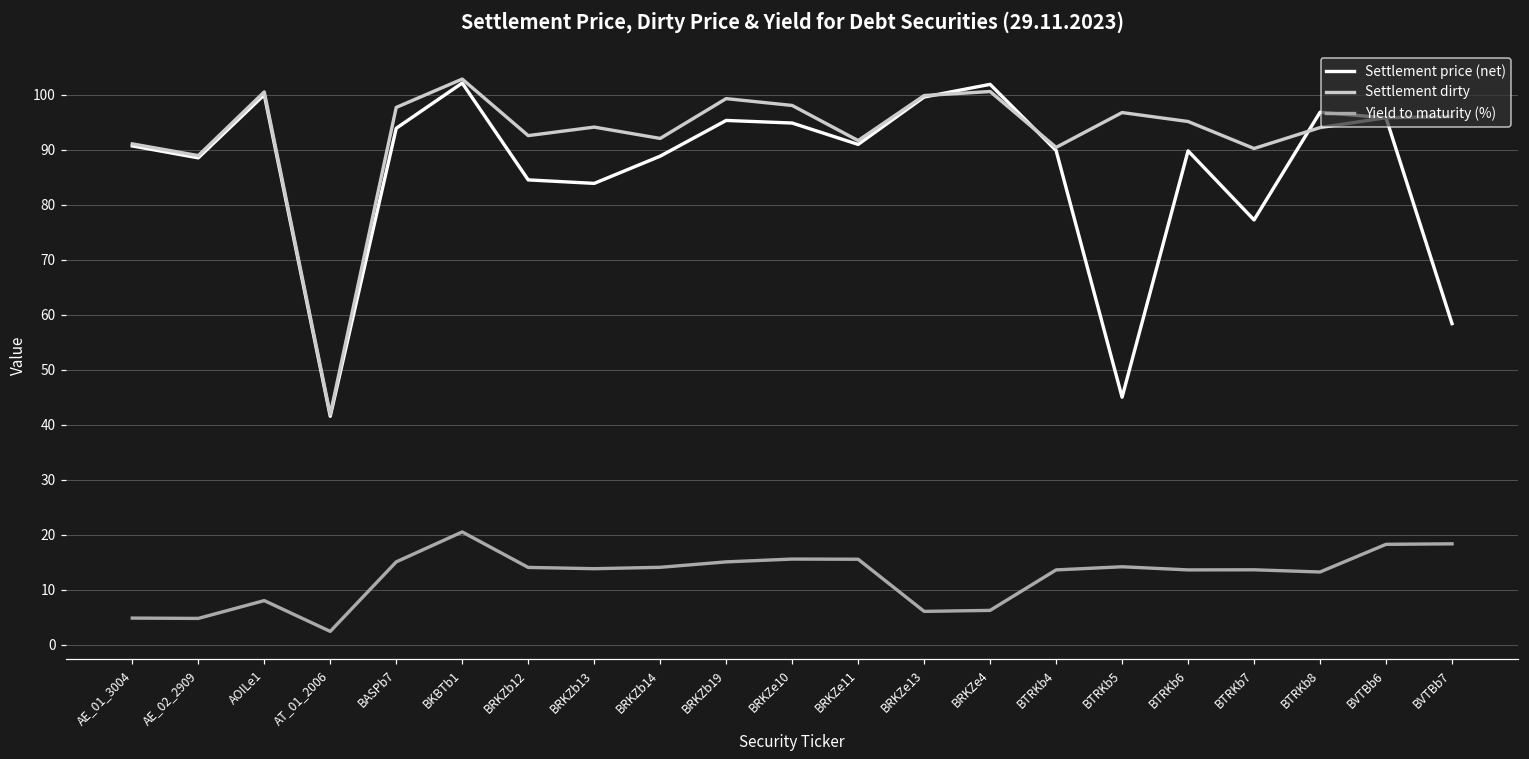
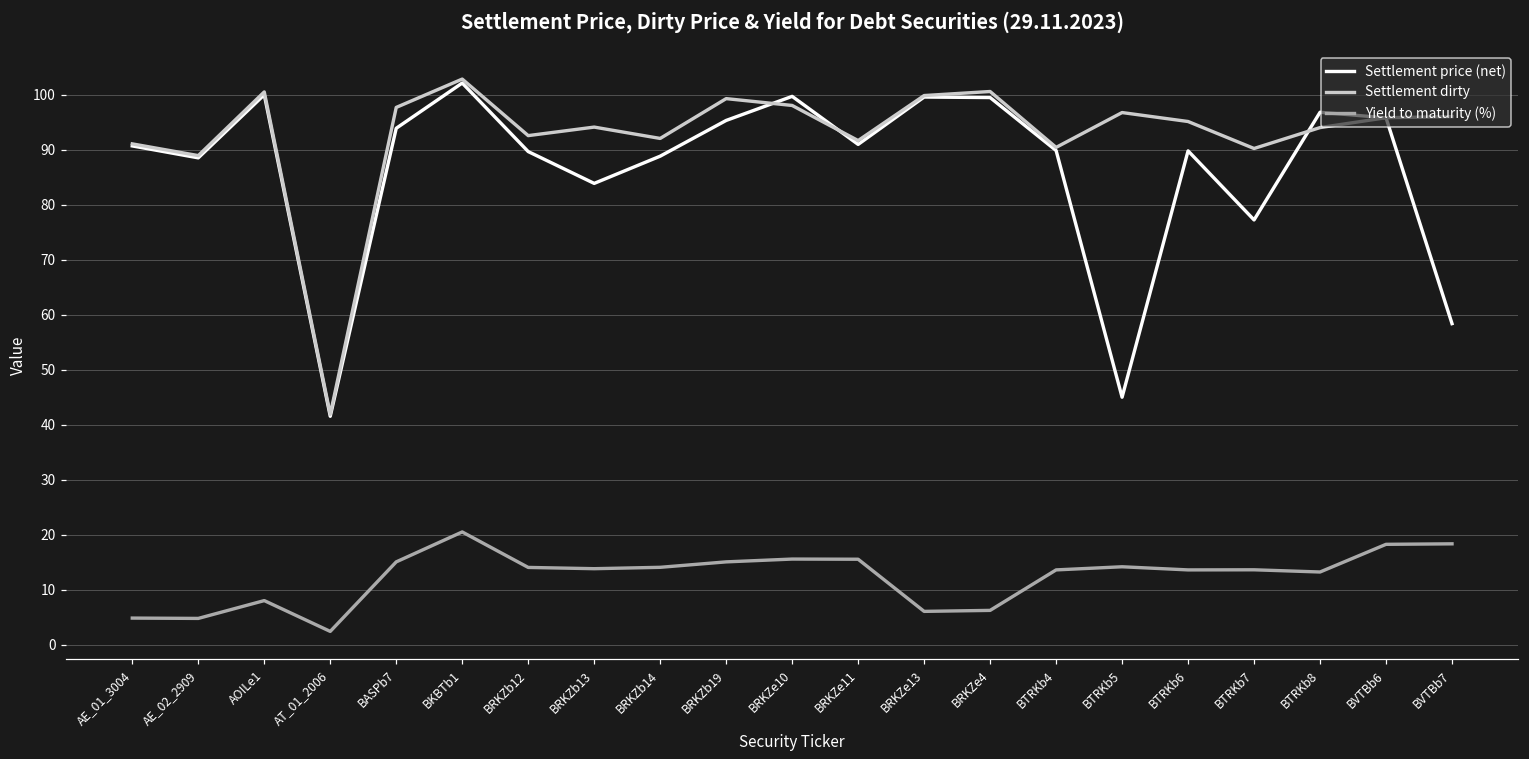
Settlement price (net), BRKZb12: 85 -> 90
Settlement price (net), BRKZe10: 95 -> 100
Settlement price (net), BRKZe4: 102 -> 99
